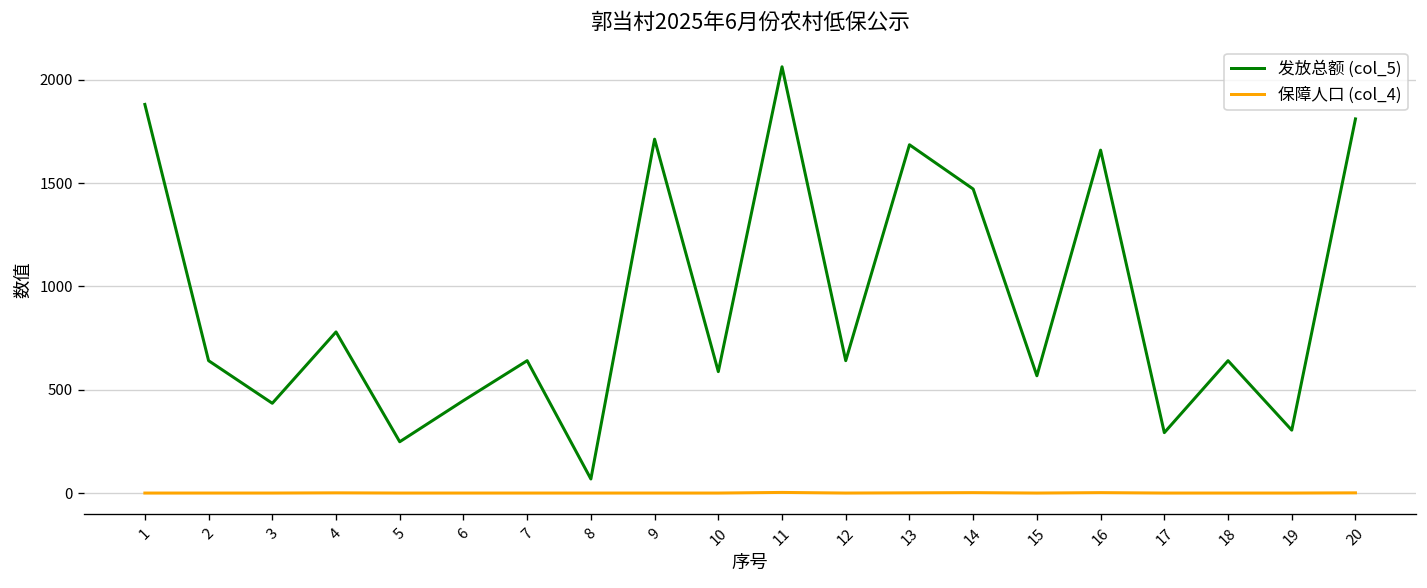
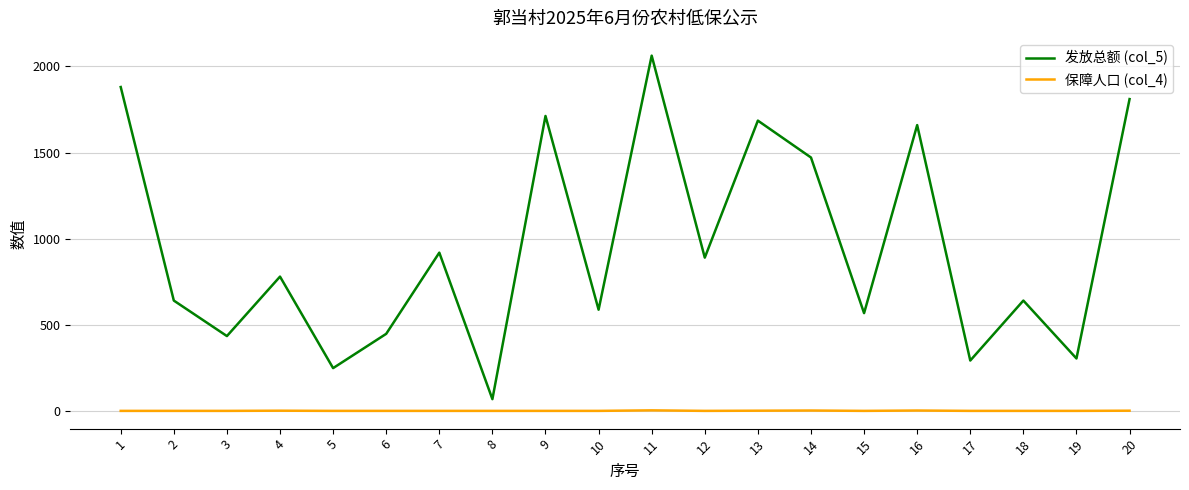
发放总额 (col_5), 7: 640 -> 920
发放总额 (col_5), 12: 640 -> 890
